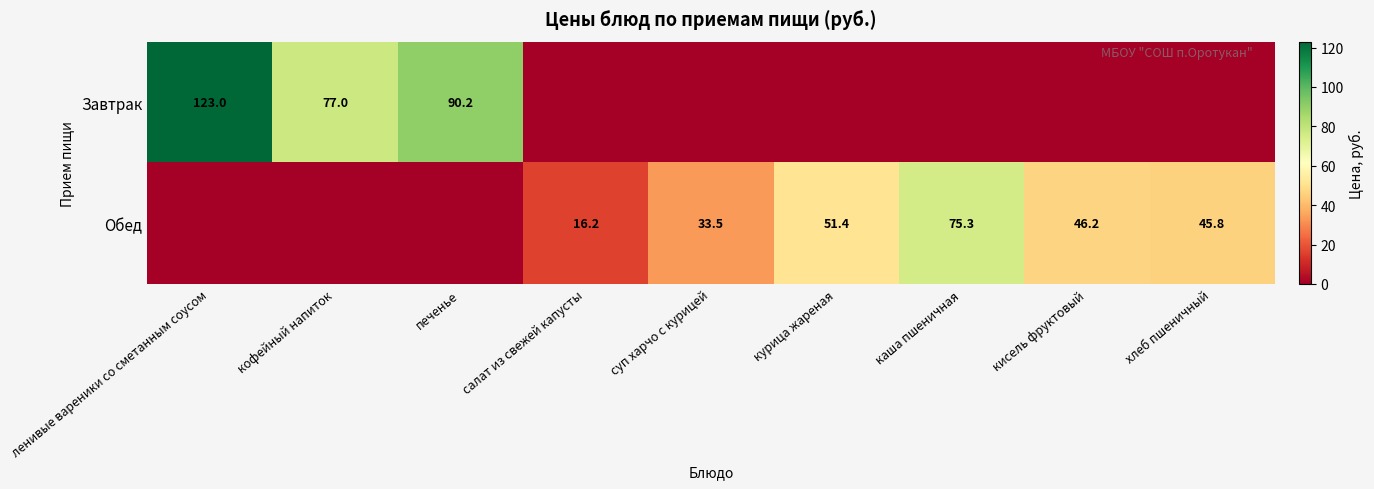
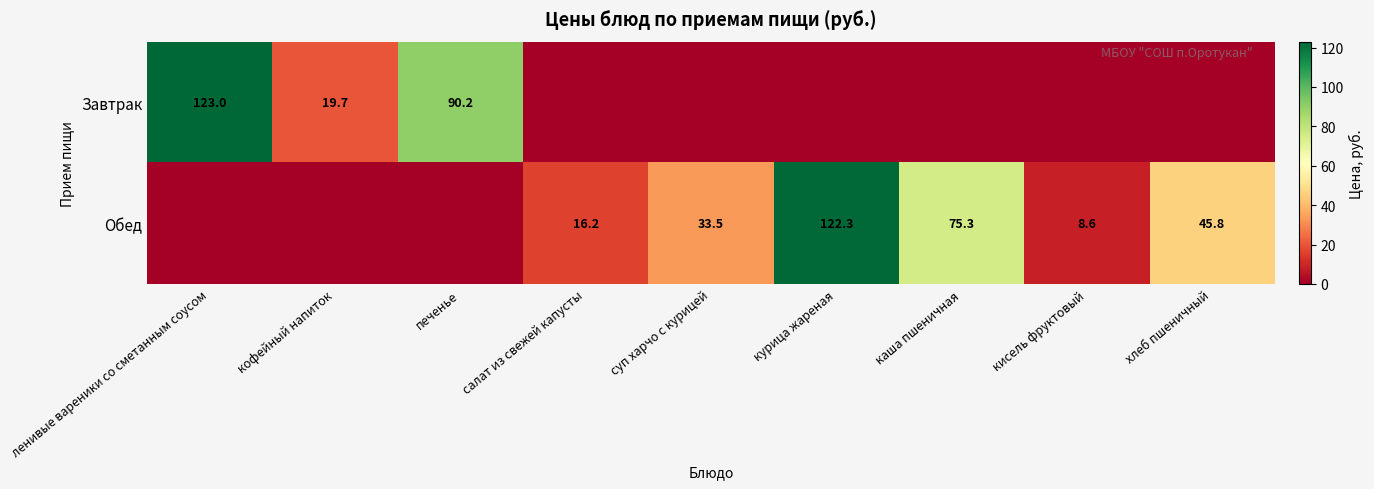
Завтрак, кофейный напиток: 77.0 -> 19.7
Обед, курица жареная: 51.4 -> 122.3
Обед, кисель фруктовый: 46.2 -> 8.6
